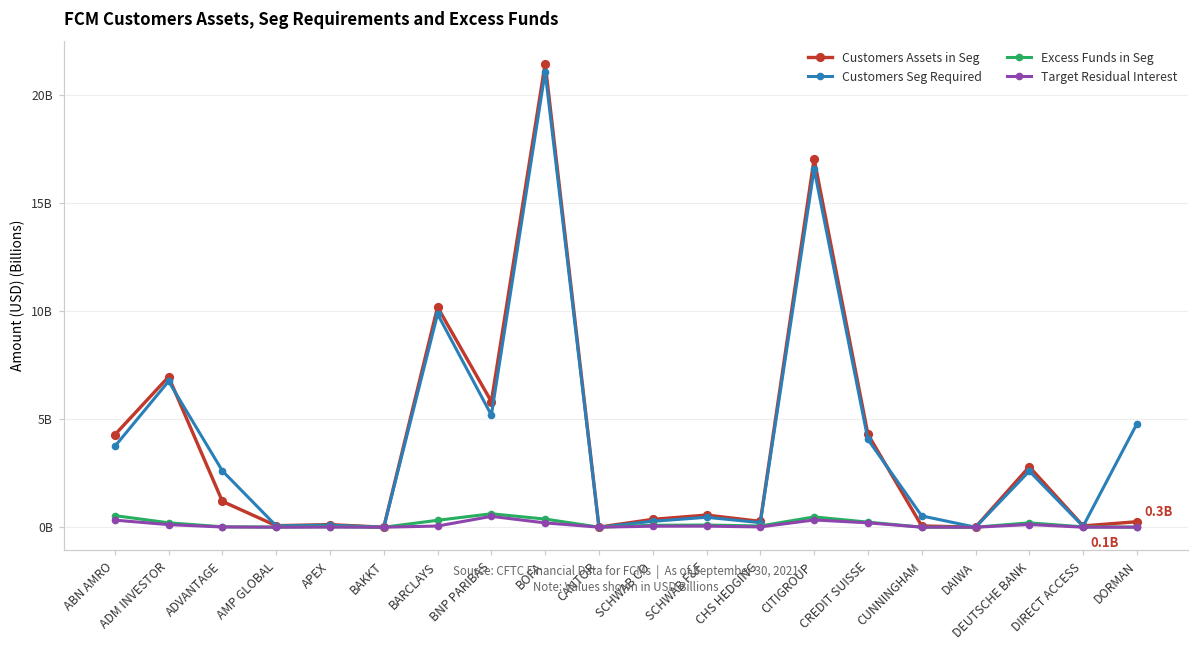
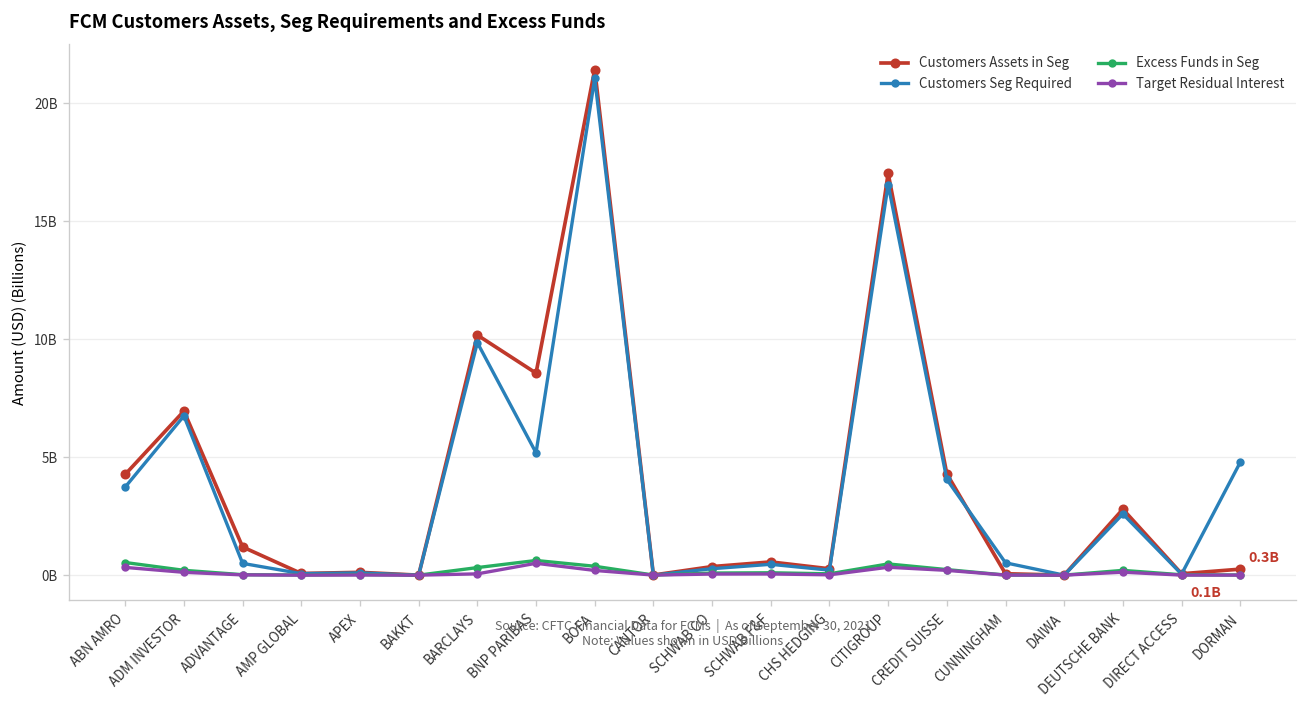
Customers Seg Required, ADVANTAGE: 2600000000 -> 500000000
Customers Assets in Seg, BNP PARIBAS: 5800000000 -> 8600000000
